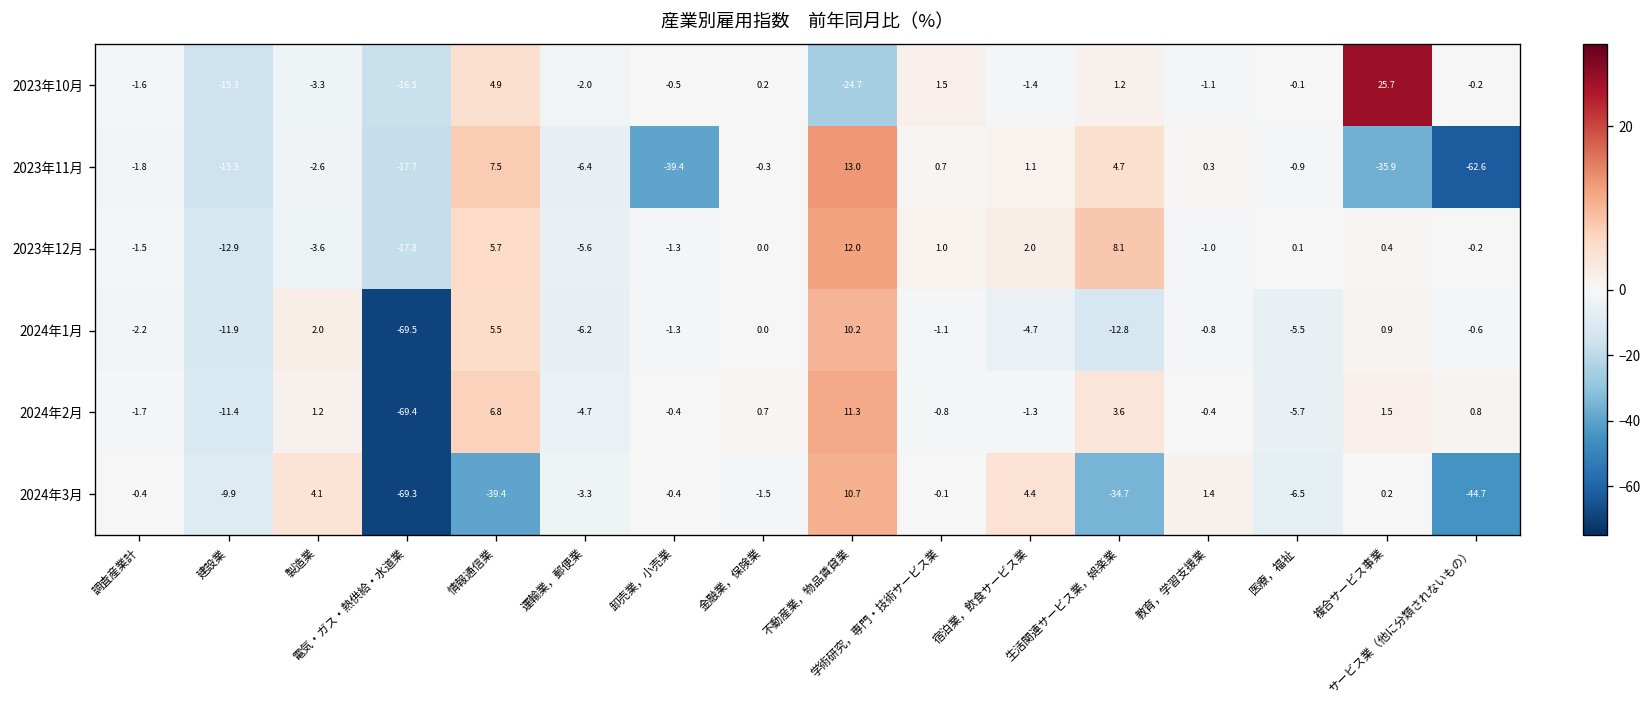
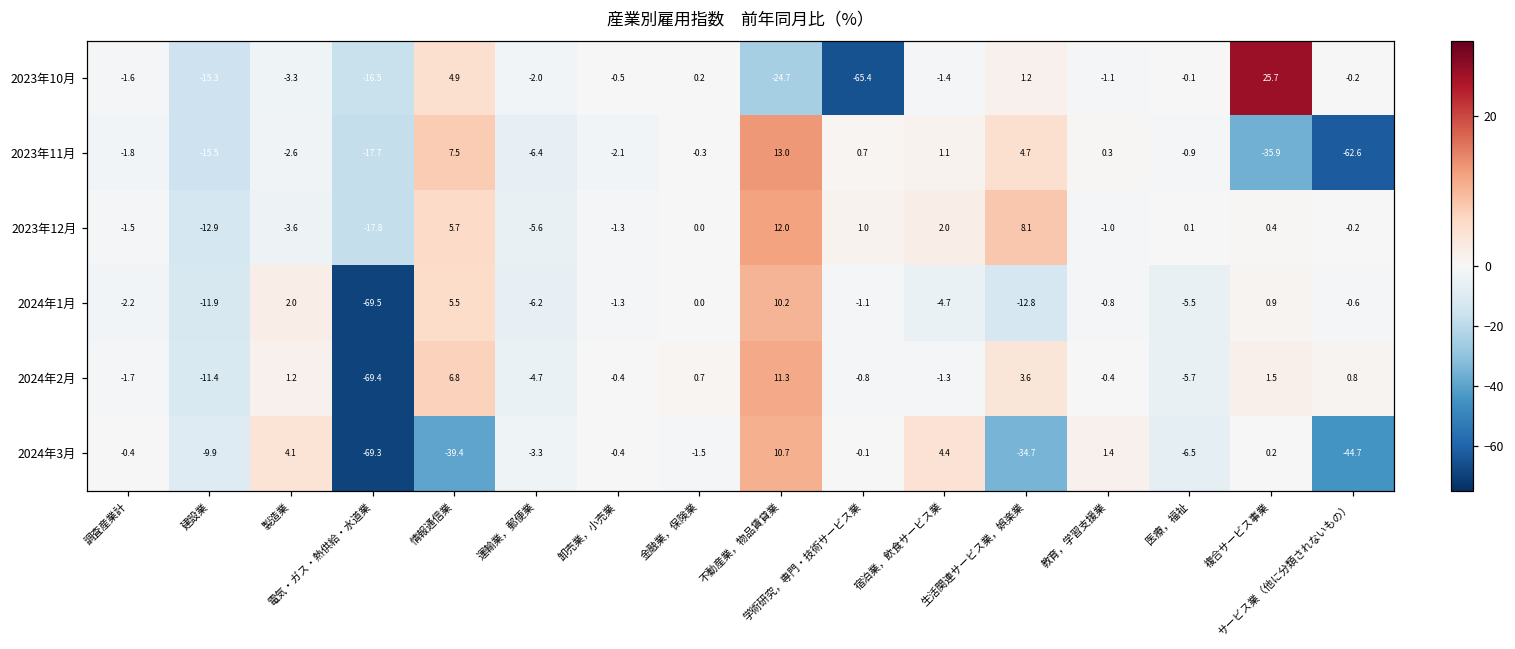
2023年10月, 学術研究，専門・技術サービス業: 1.5 -> -65.4
2023年11月, 卸売業，小売業: -39.4 -> -2.1
